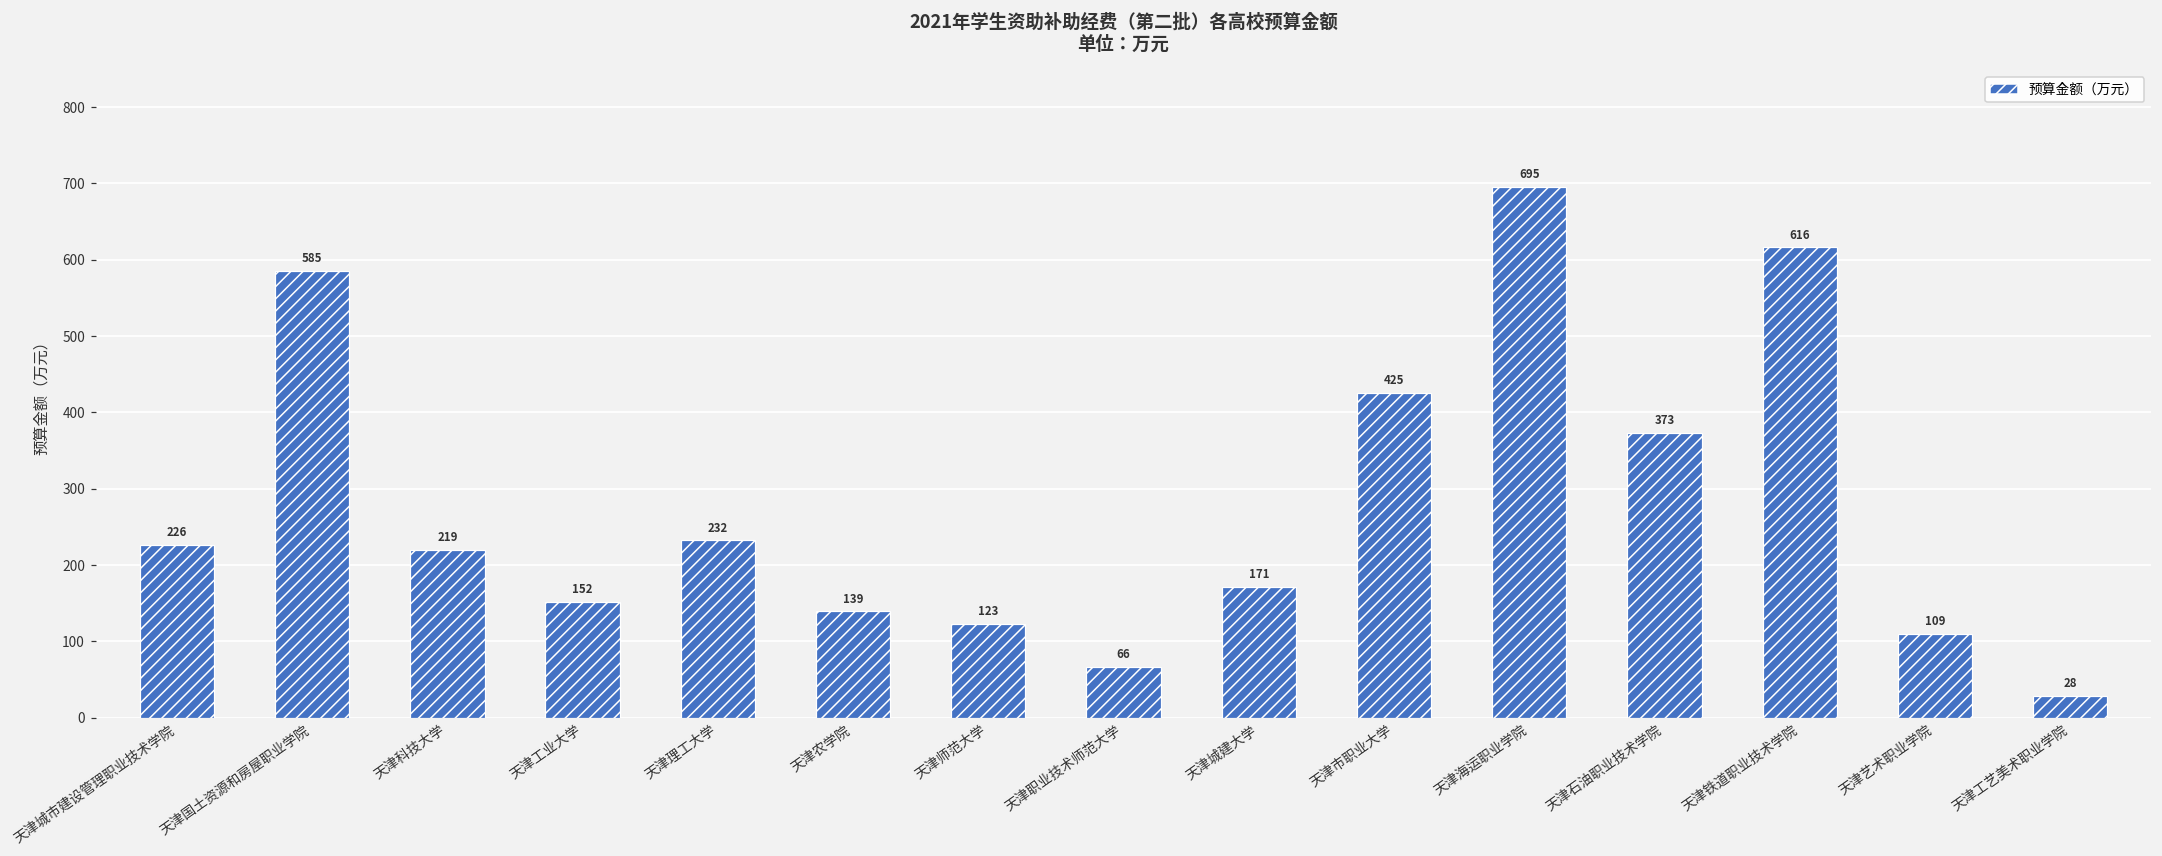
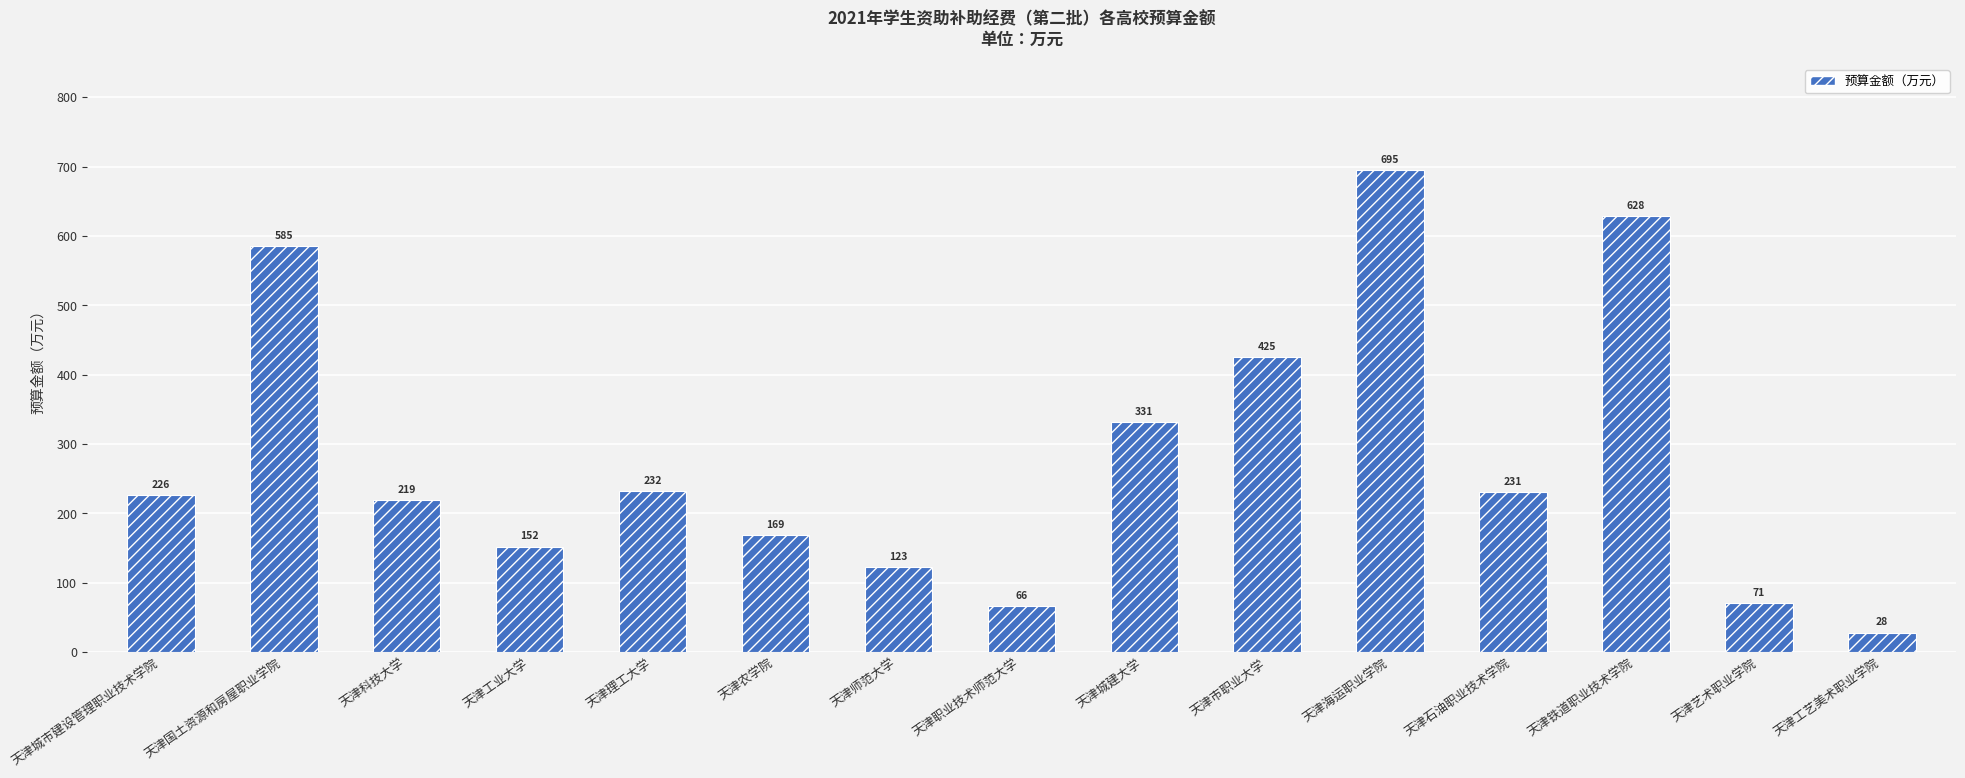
天津农学院: 139 -> 169
天津城建大学: 171 -> 331
天津石油职业技术学院: 373 -> 231
天津铁道职业技术学院: 616 -> 628
天津艺术职业学院: 109 -> 71
